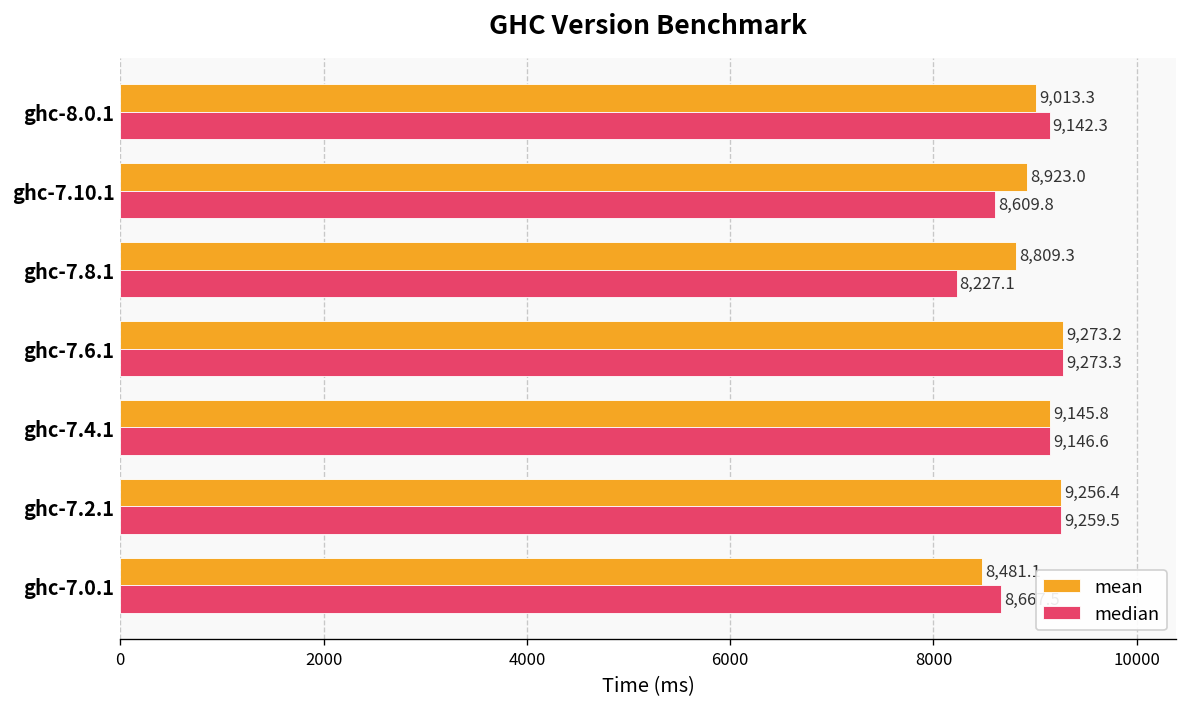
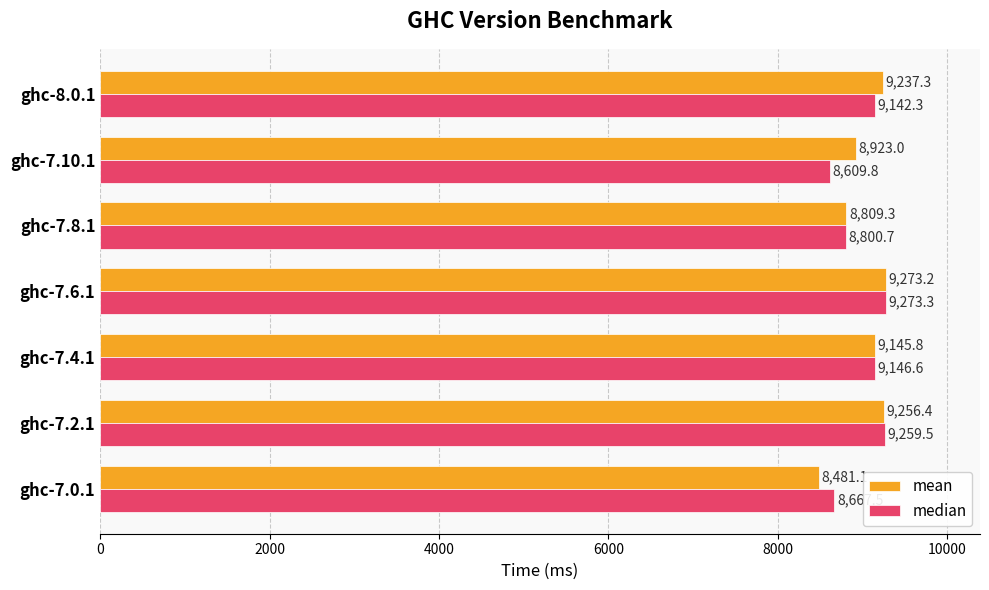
mean, ghc-8.0.1: 9,013.3 -> 9,237.3
median, ghc-7.8.1: 8,227.1 -> 8,800.7
